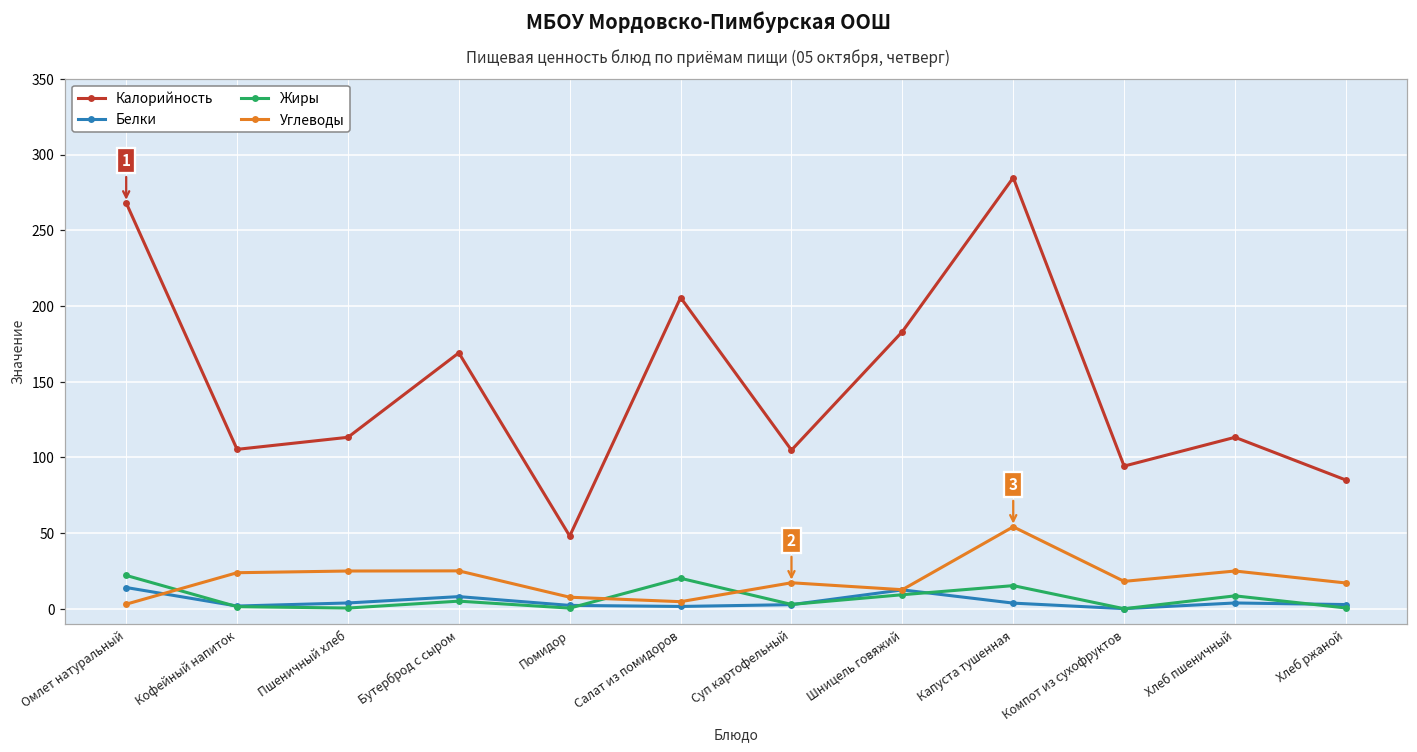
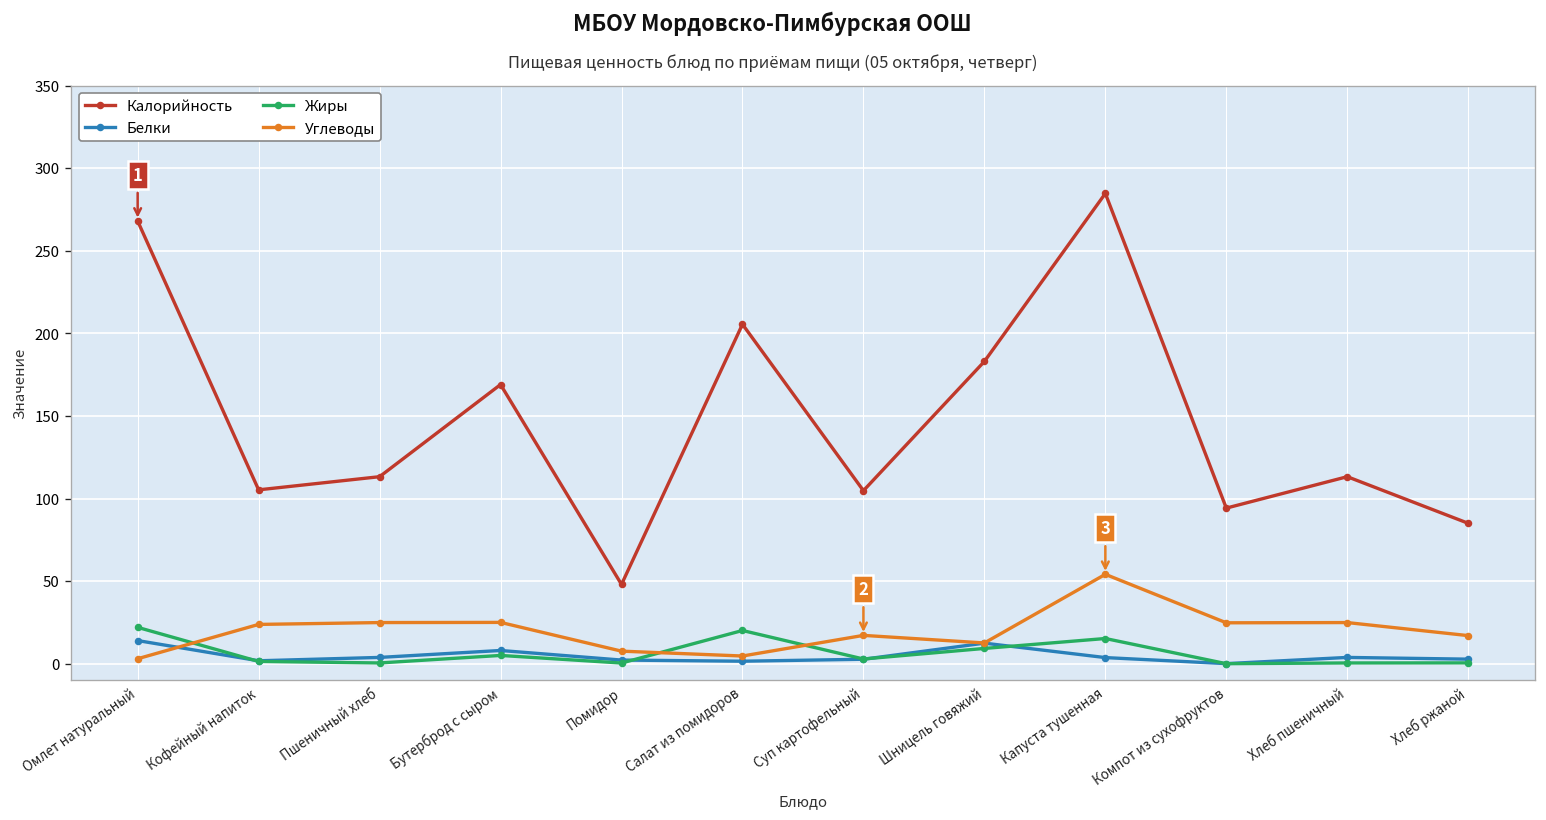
Углеводы, Компот из сухофруктов: 18 -> 25
Жиры, Хлеб пшеничный: 9 -> 0
